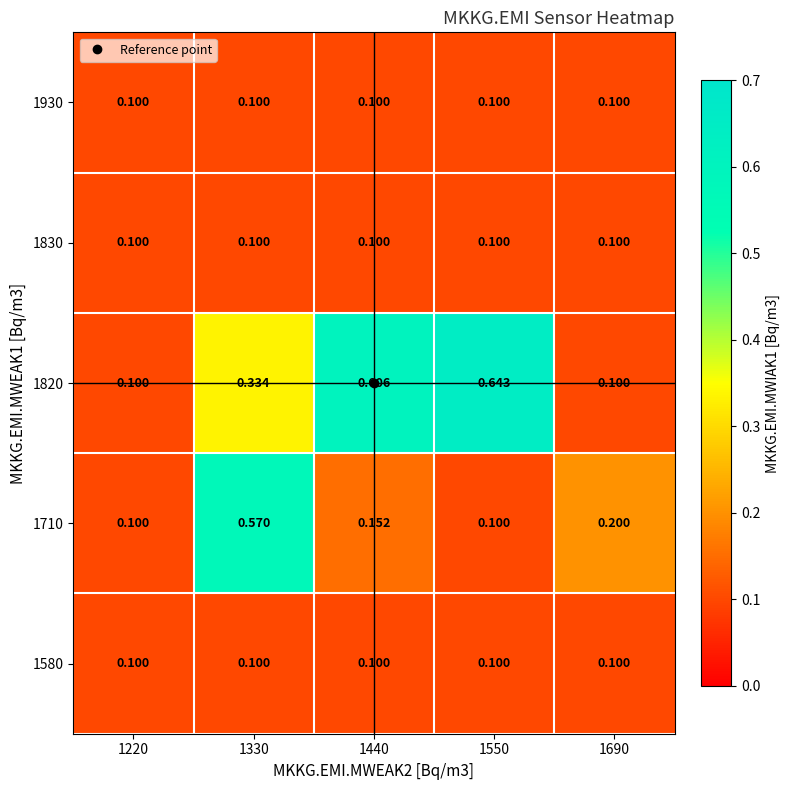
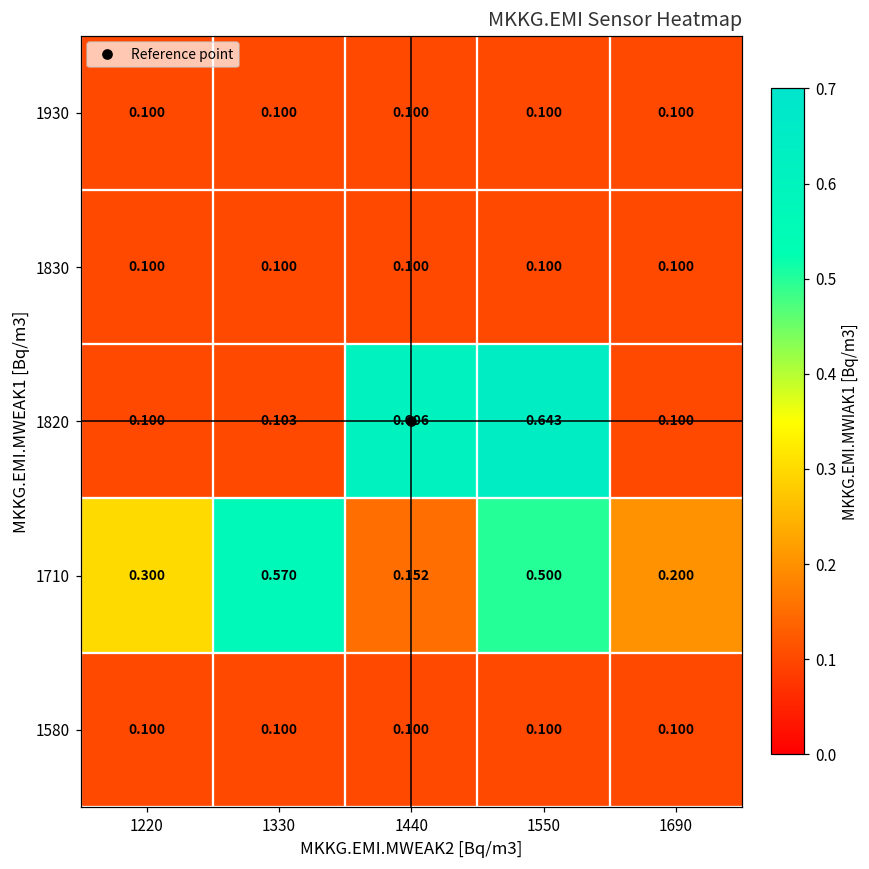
1820, 1330: 0.334 -> 0.103
1710, 1220: 0.100 -> 0.300
1710, 1550: 0.100 -> 0.500
